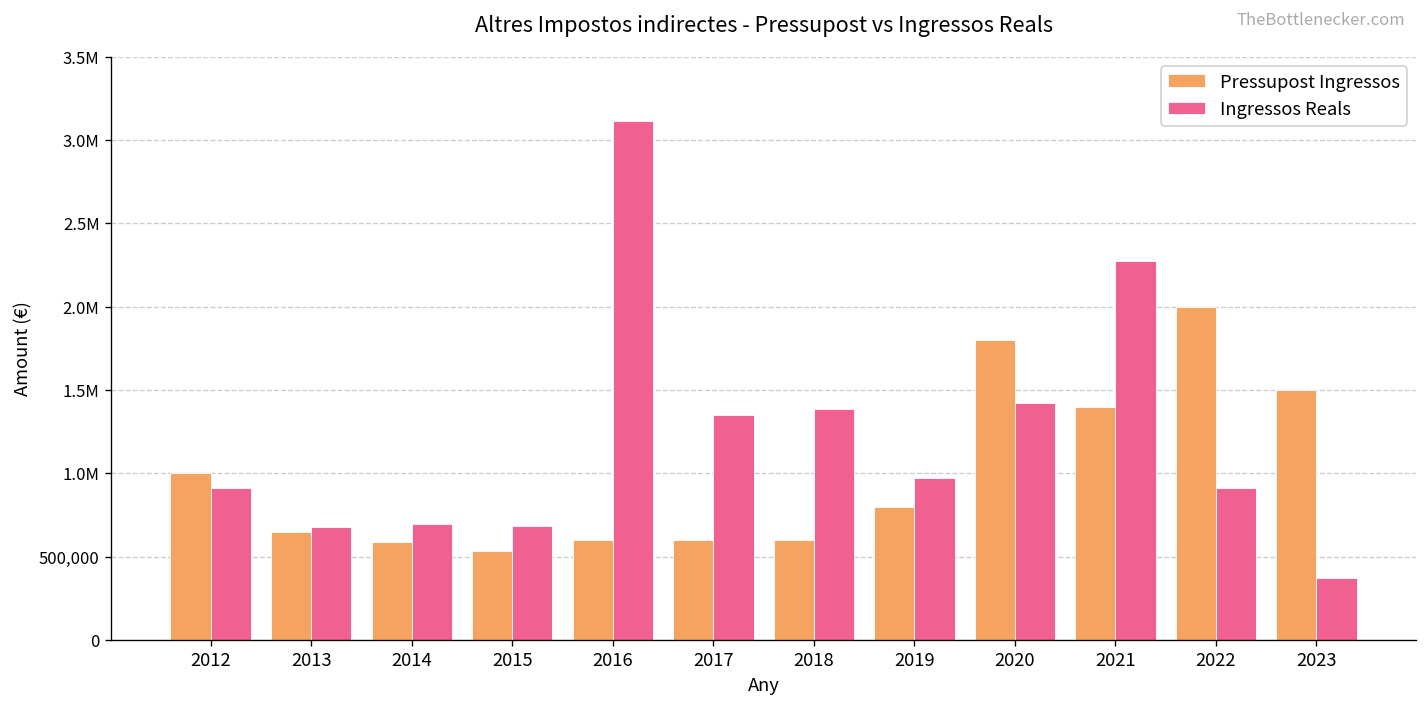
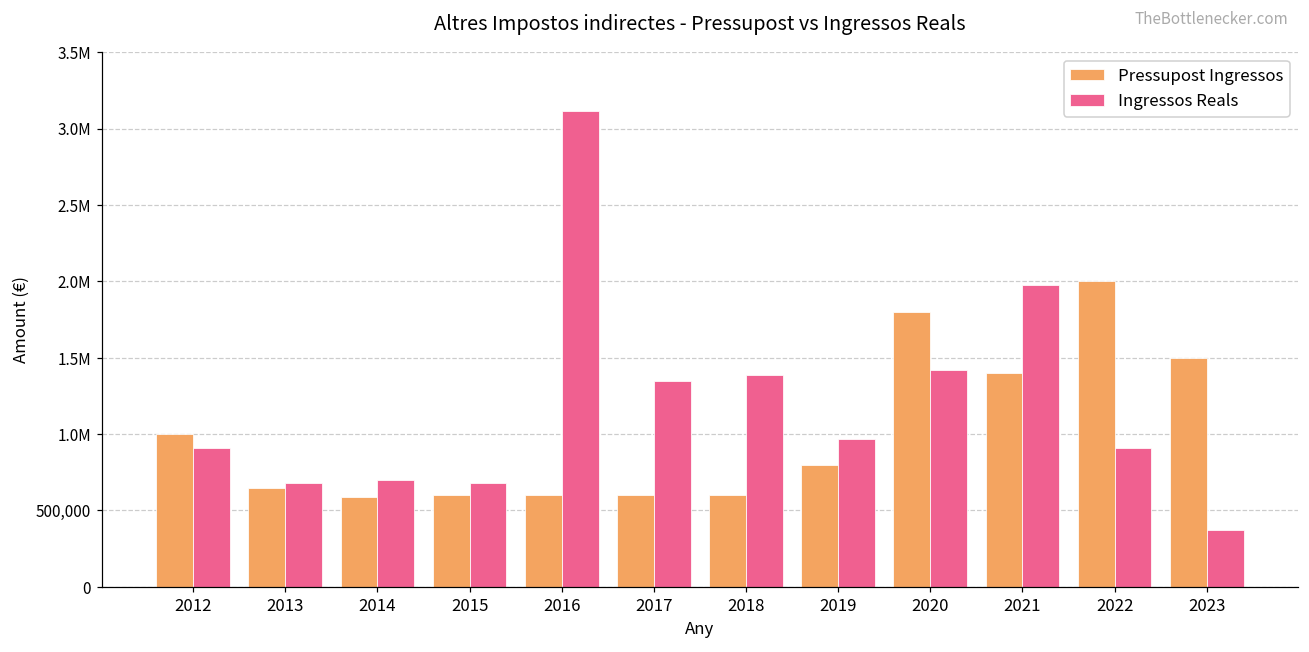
Pressupost Ingressos, 2015: 540,000 -> 600,000
Ingressos Reals, 2021: 2,270,000 -> 1,980,000
